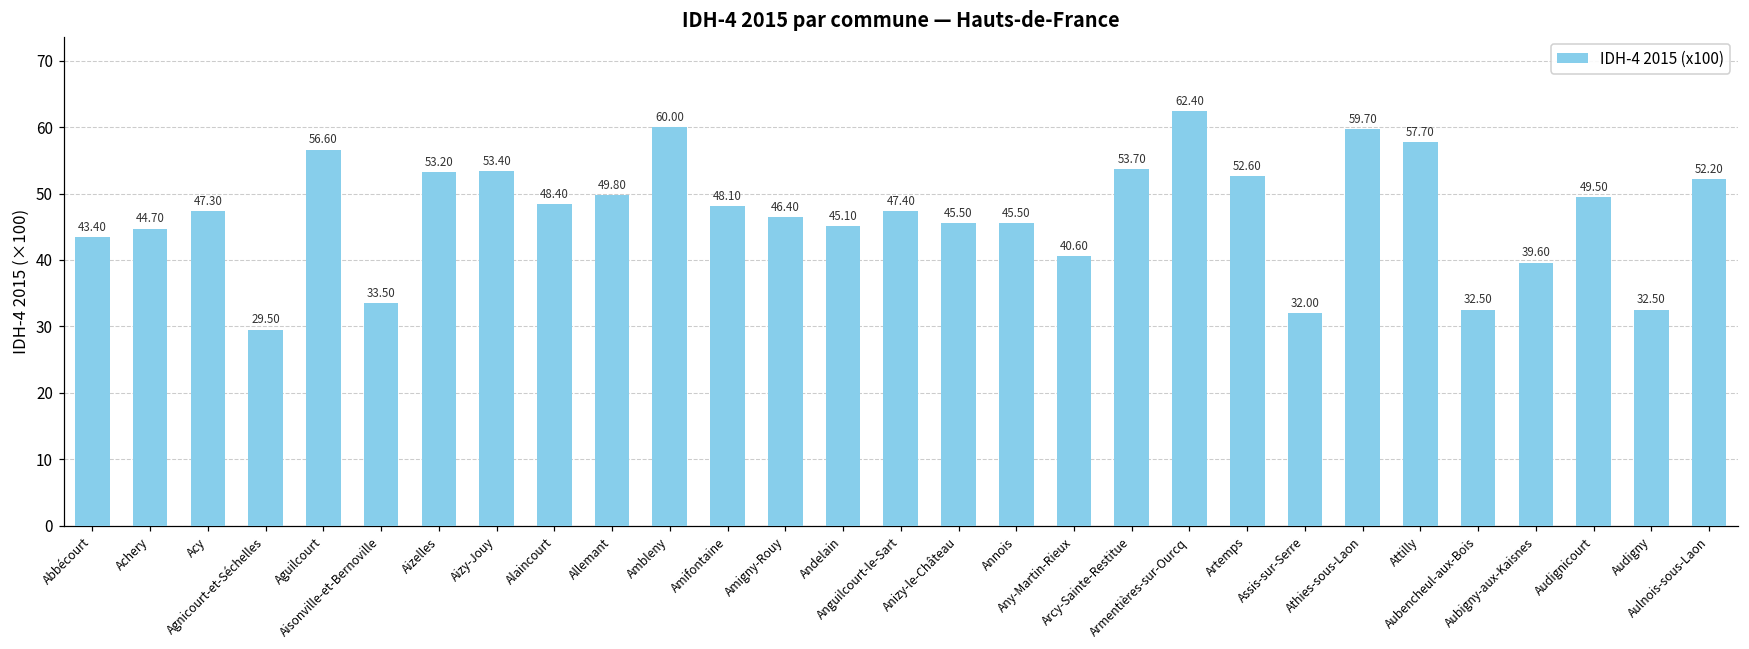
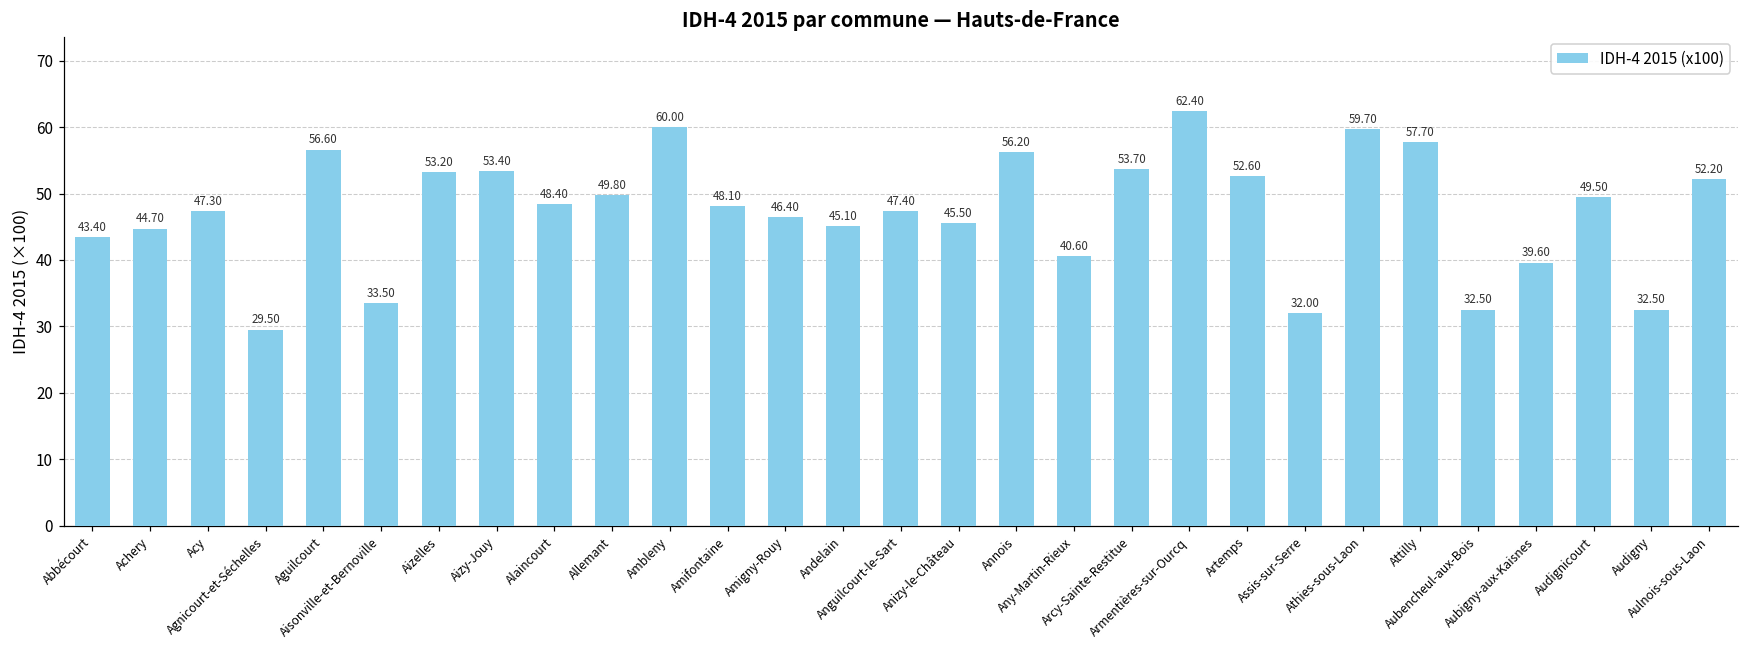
Annois: 45.50 -> 56.20
